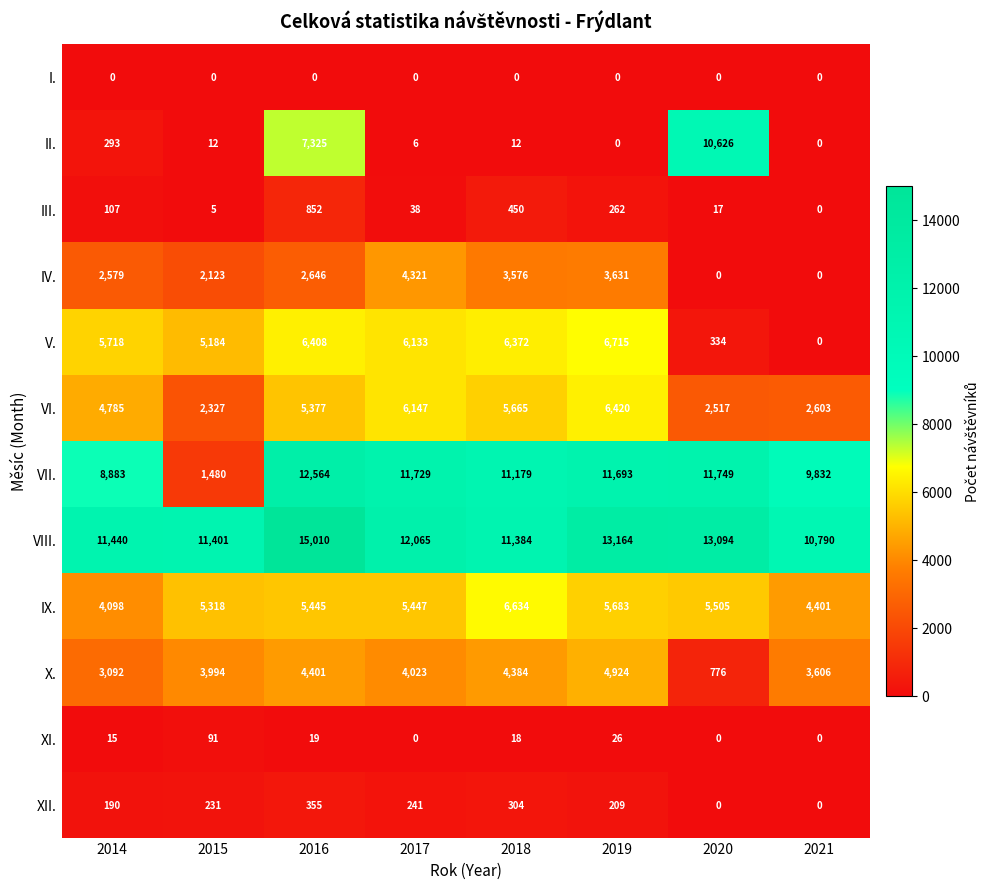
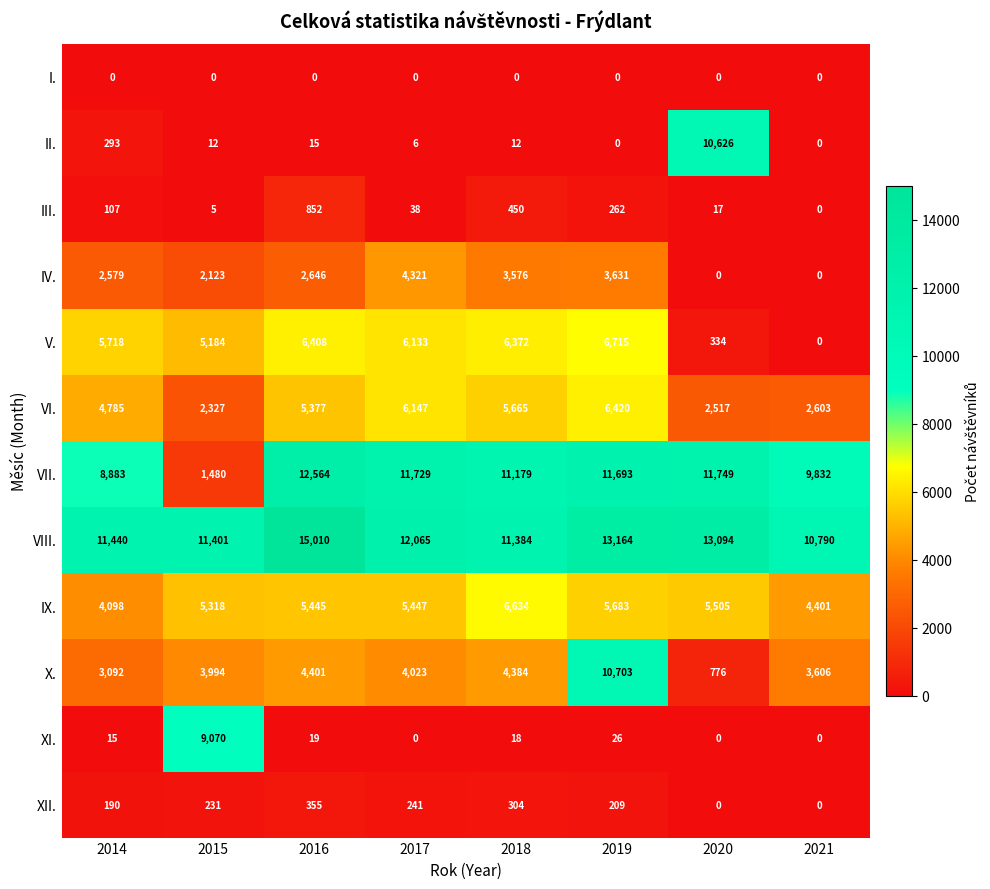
II., 2016: 7,325 -> 15
X., 2019: 4,924 -> 10,703
XI., 2015: 91 -> 9,070
